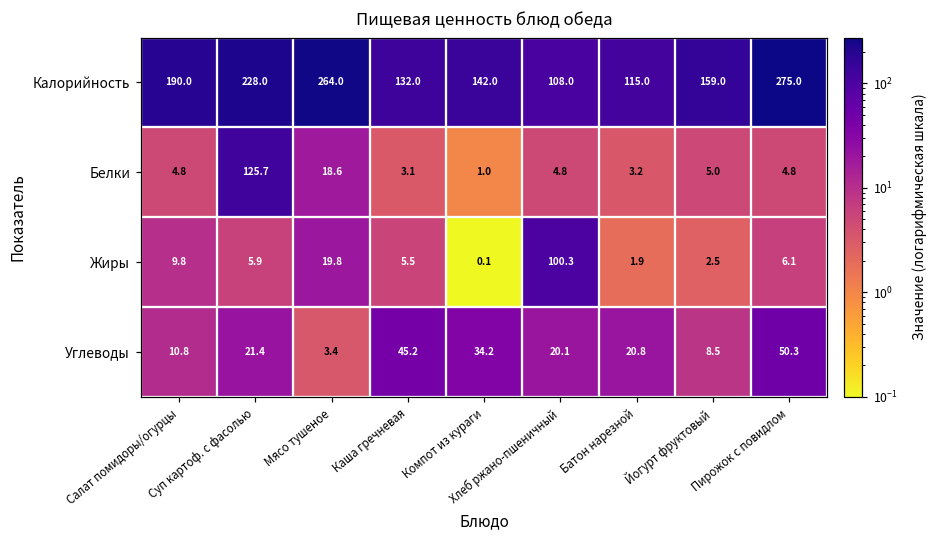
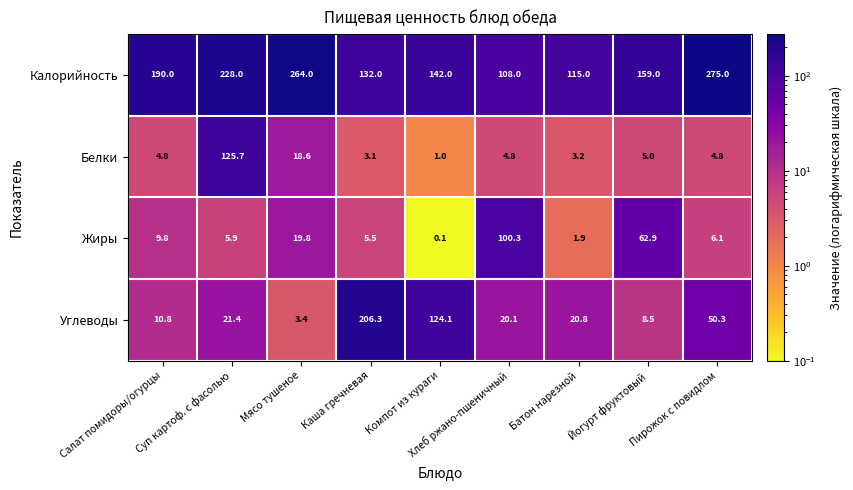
Жиры, Йогурт фруктовый: 2.5 -> 62.9
Углеводы, Каша гречневая: 45.2 -> 206.3
Углеводы, Компот из кураги: 34.2 -> 124.1
